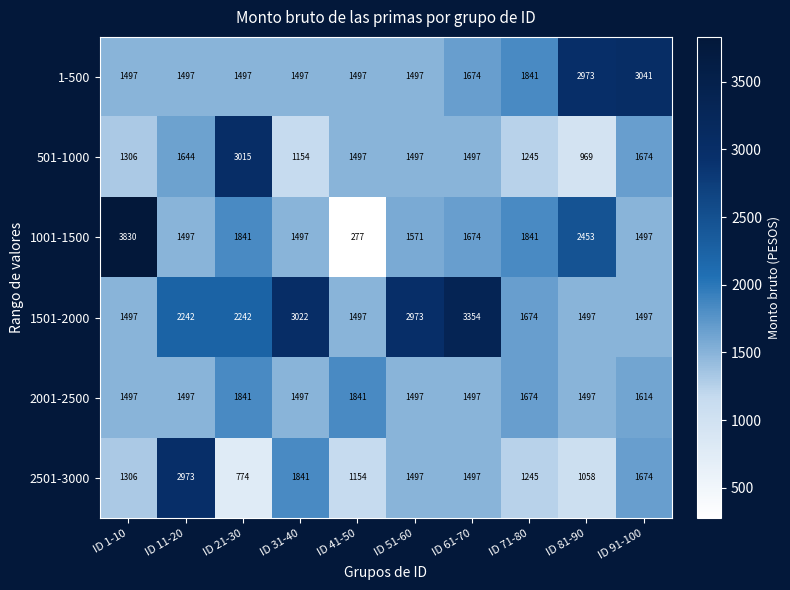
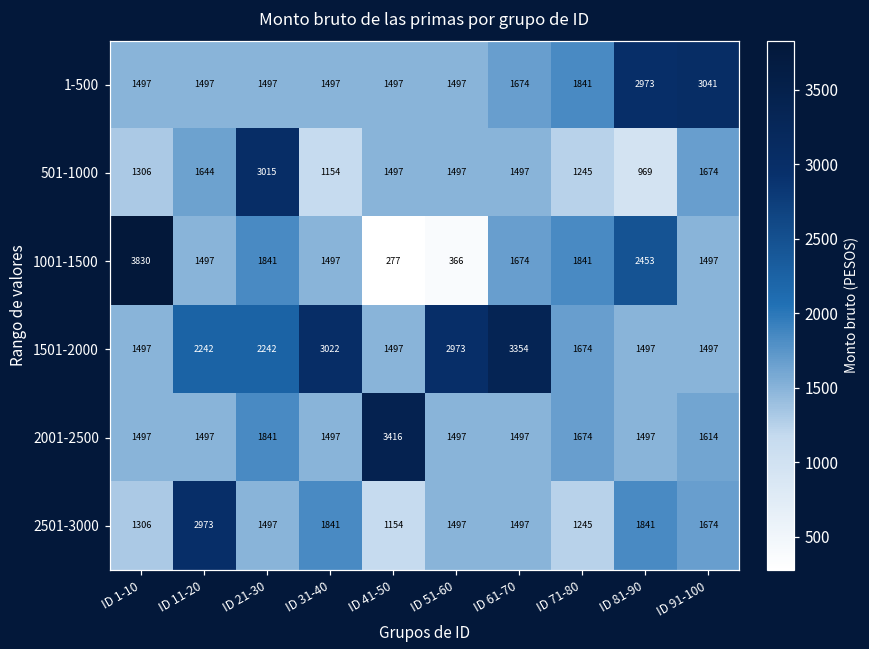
1001-1500, ID 51-60: 1571 -> 366
2001-2500, ID 41-50: 1841 -> 3416
2501-3000, ID 21-30: 774 -> 1497
2501-3000, ID 81-90: 1058 -> 1841
